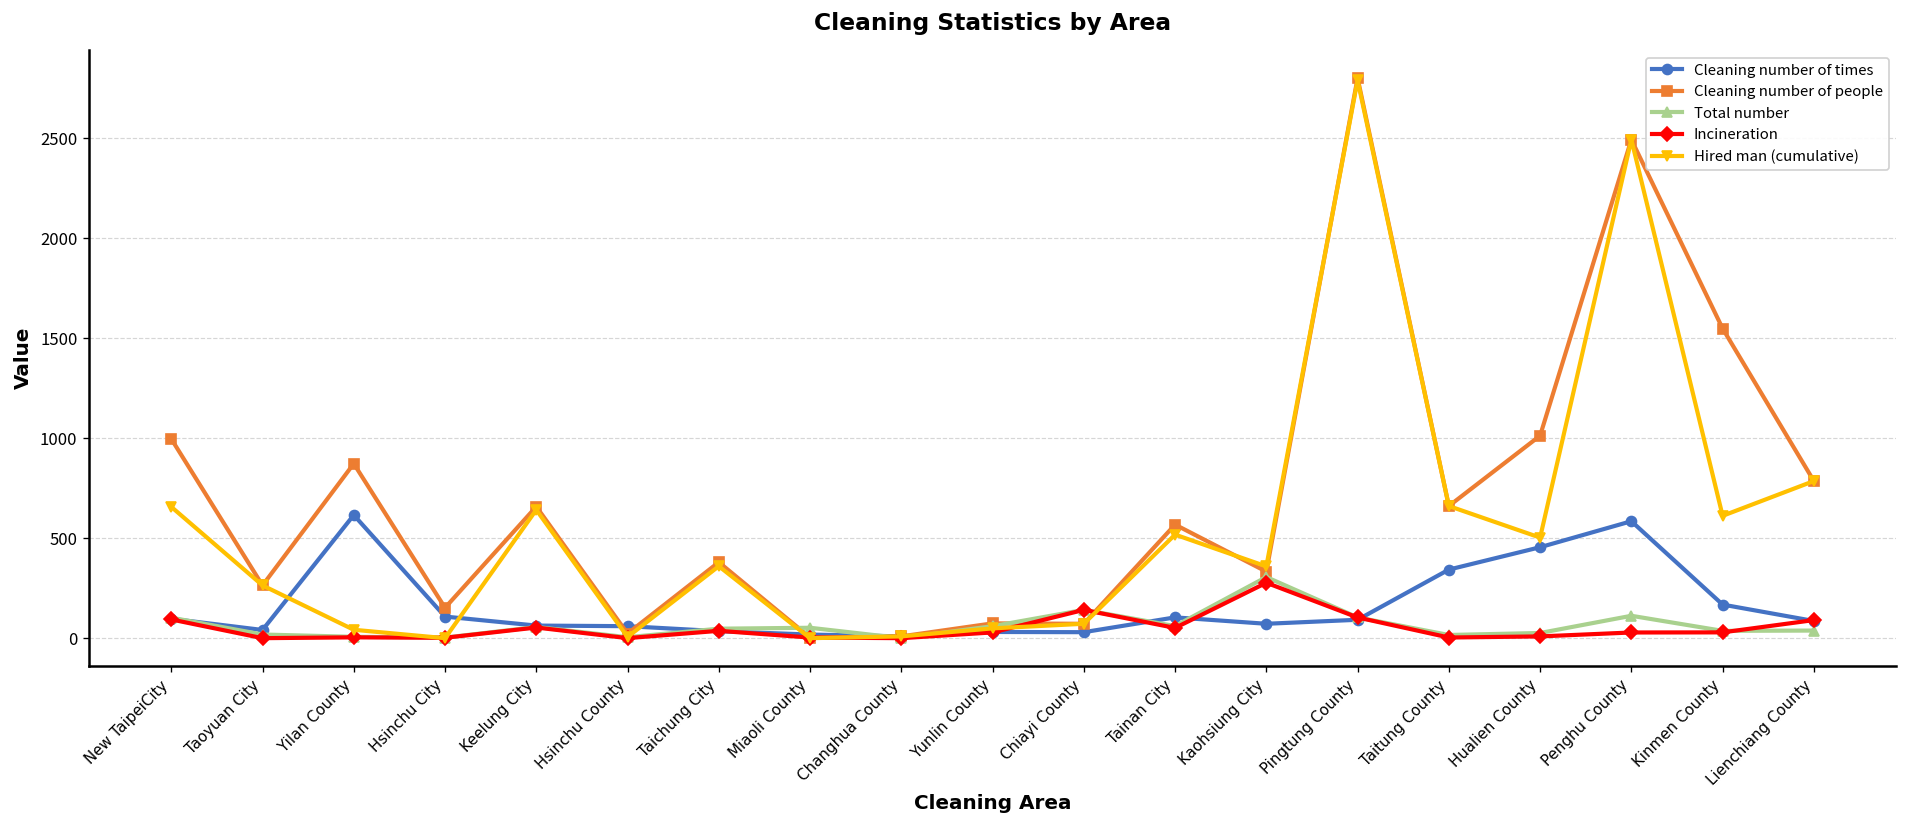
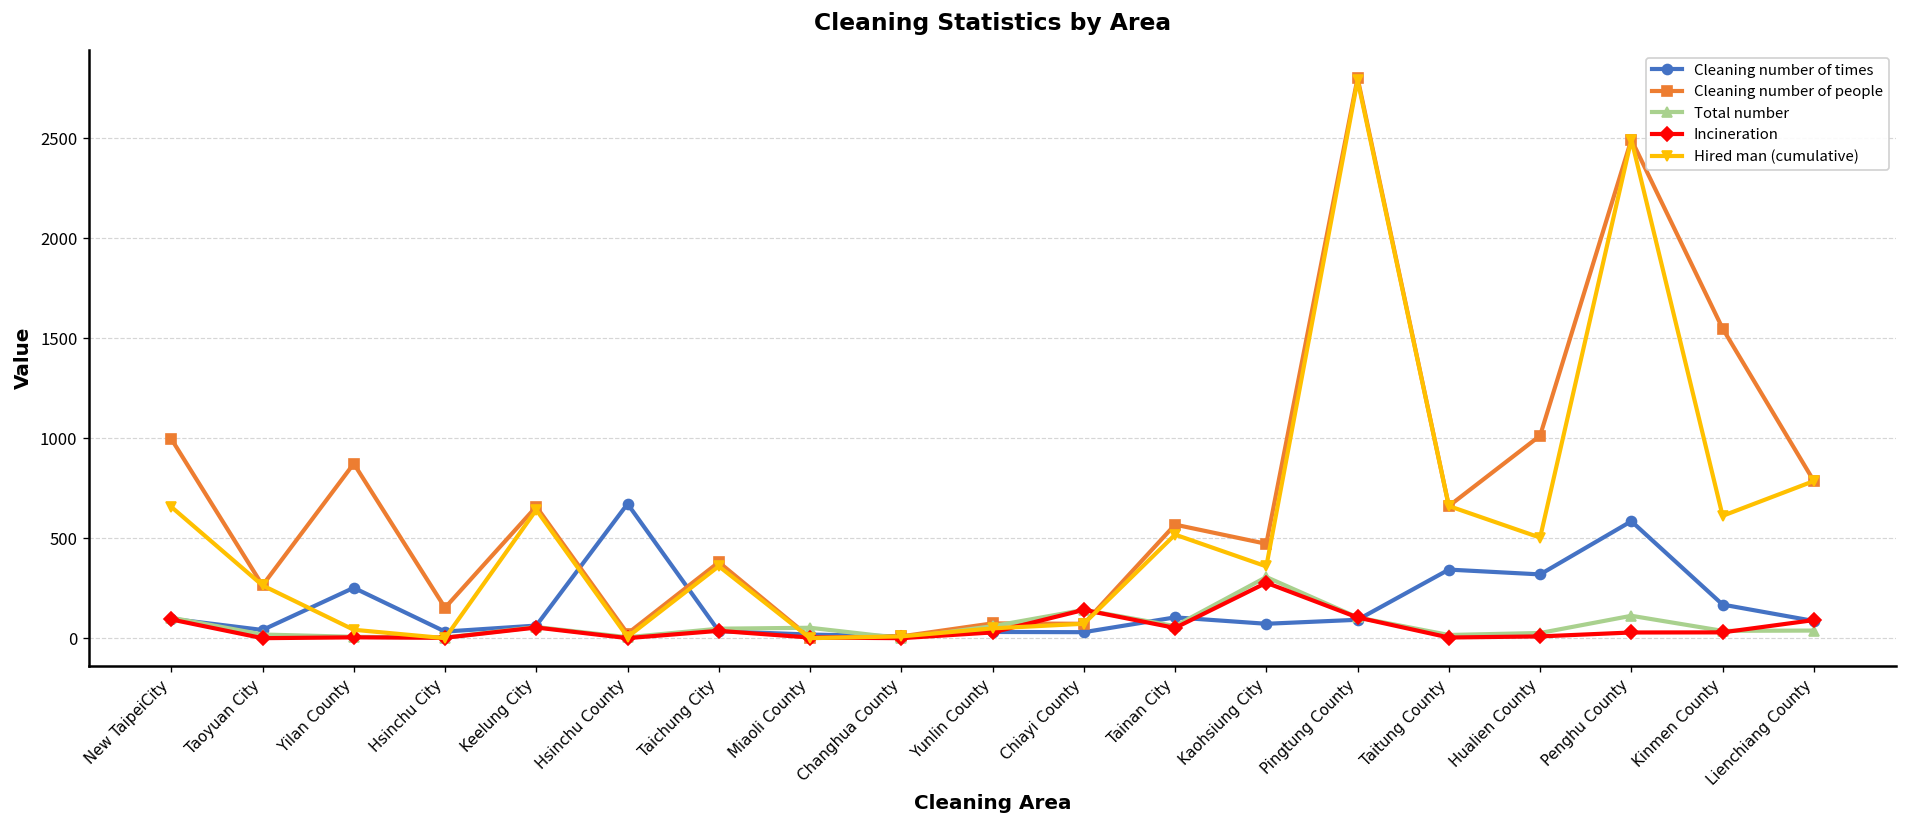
Cleaning number of times, Yilan County: 620 -> 250
Cleaning number of times, Hsinchu City: 110 -> 30
Cleaning number of times, Hsinchu County: 60 -> 670
Cleaning number of people, Kaohsiung City: 330 -> 470
Cleaning number of times, Hualien County: 460 -> 320
